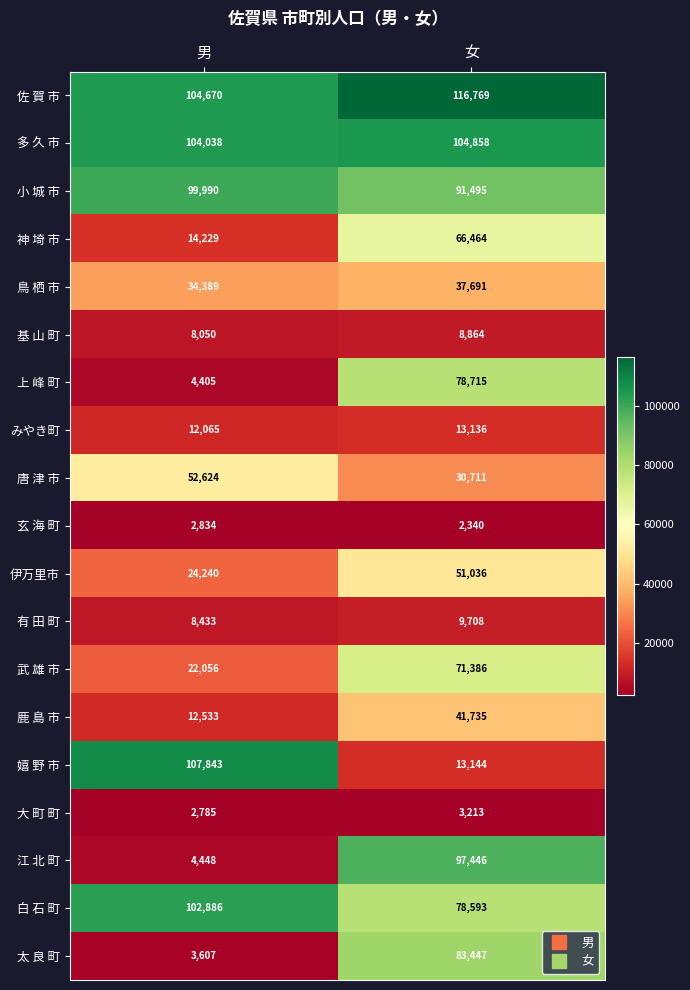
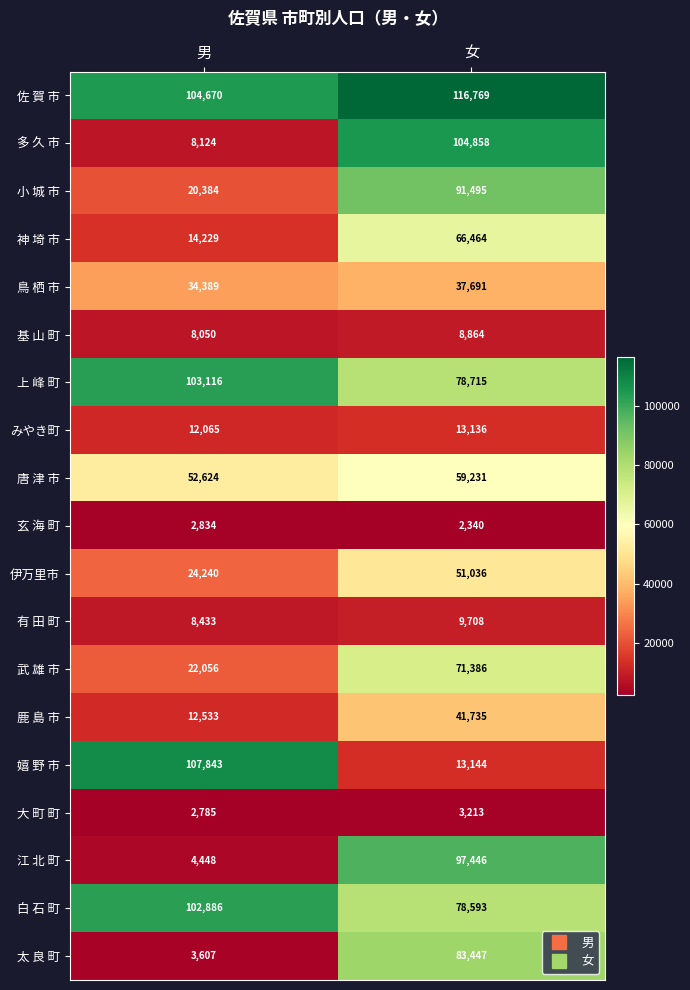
多 久 市, 男: 104,038 -> 8,124
小 城 市, 男: 99,990 -> 20,384
上 峰 町, 男: 4,405 -> 103,116
唐 津 市, 女: 30,711 -> 59,231
